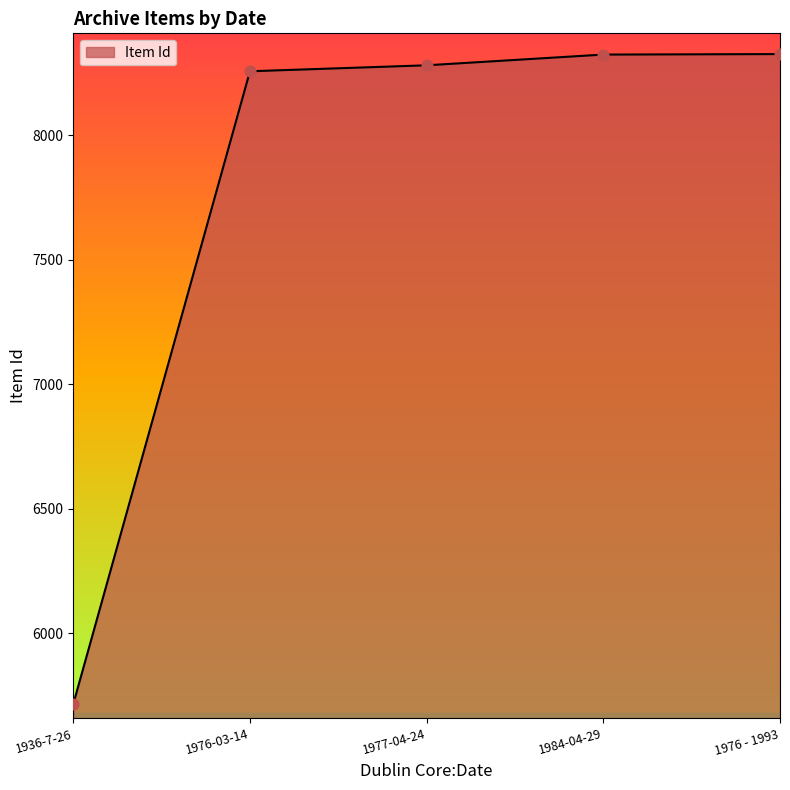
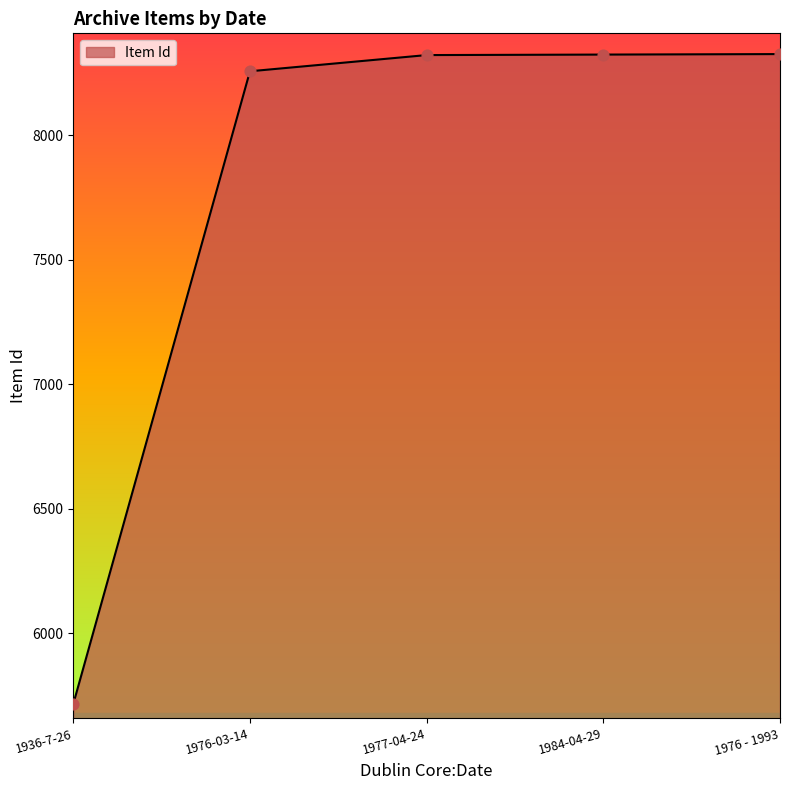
1977-04-24: 8280 -> 8320
